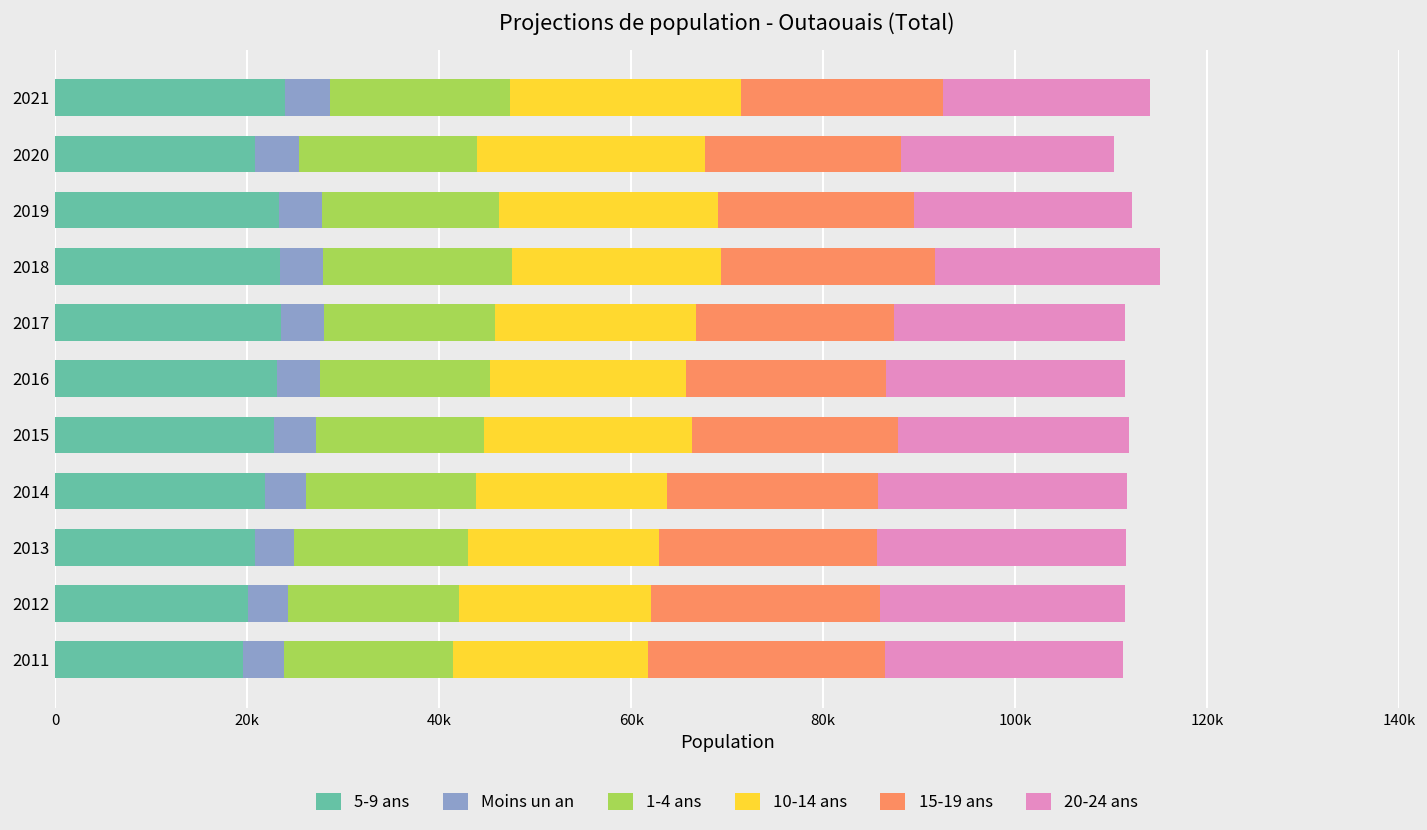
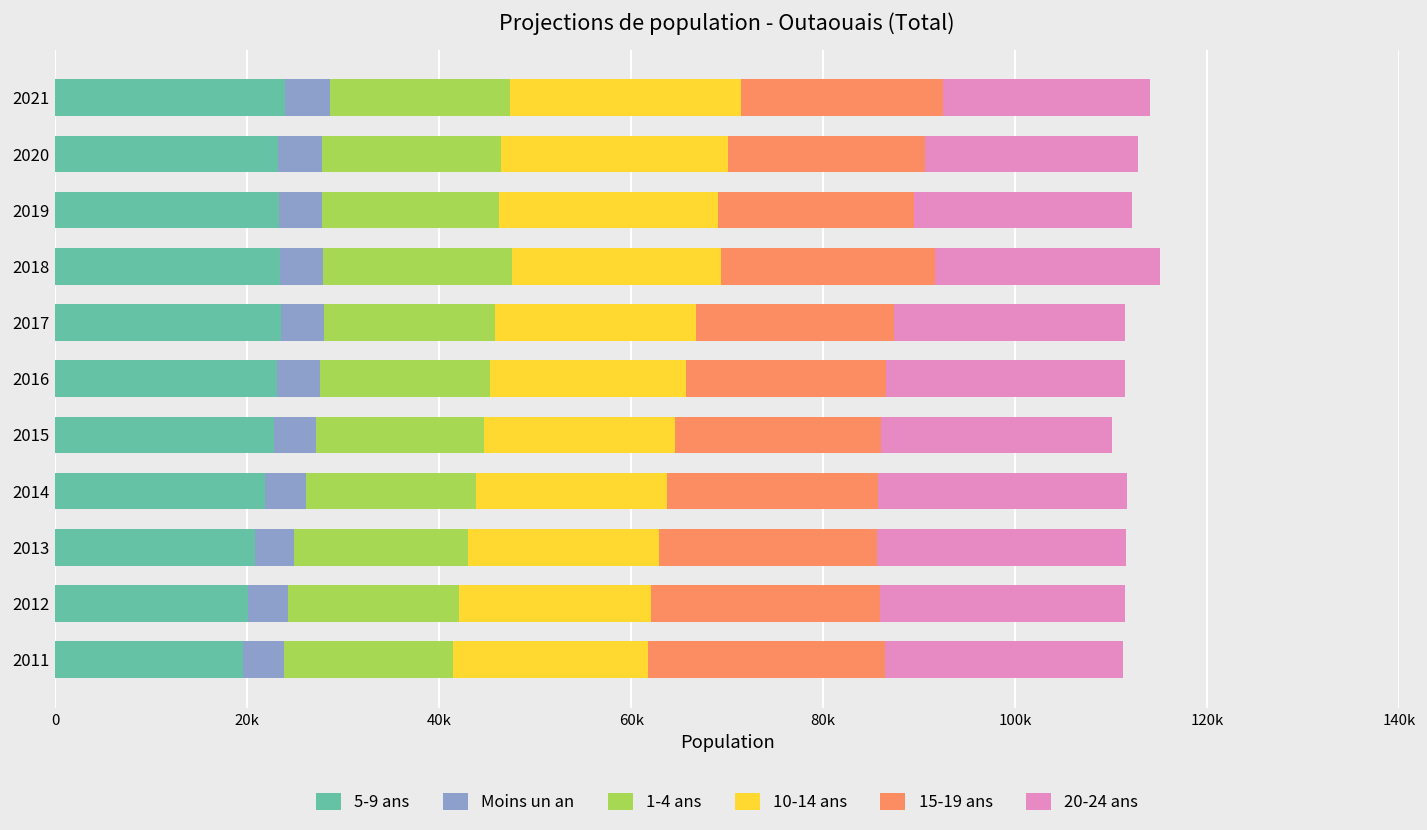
5-9 ans, 2020: 21000 -> 23000
10-14 ans, 2015: 22000 -> 20000
